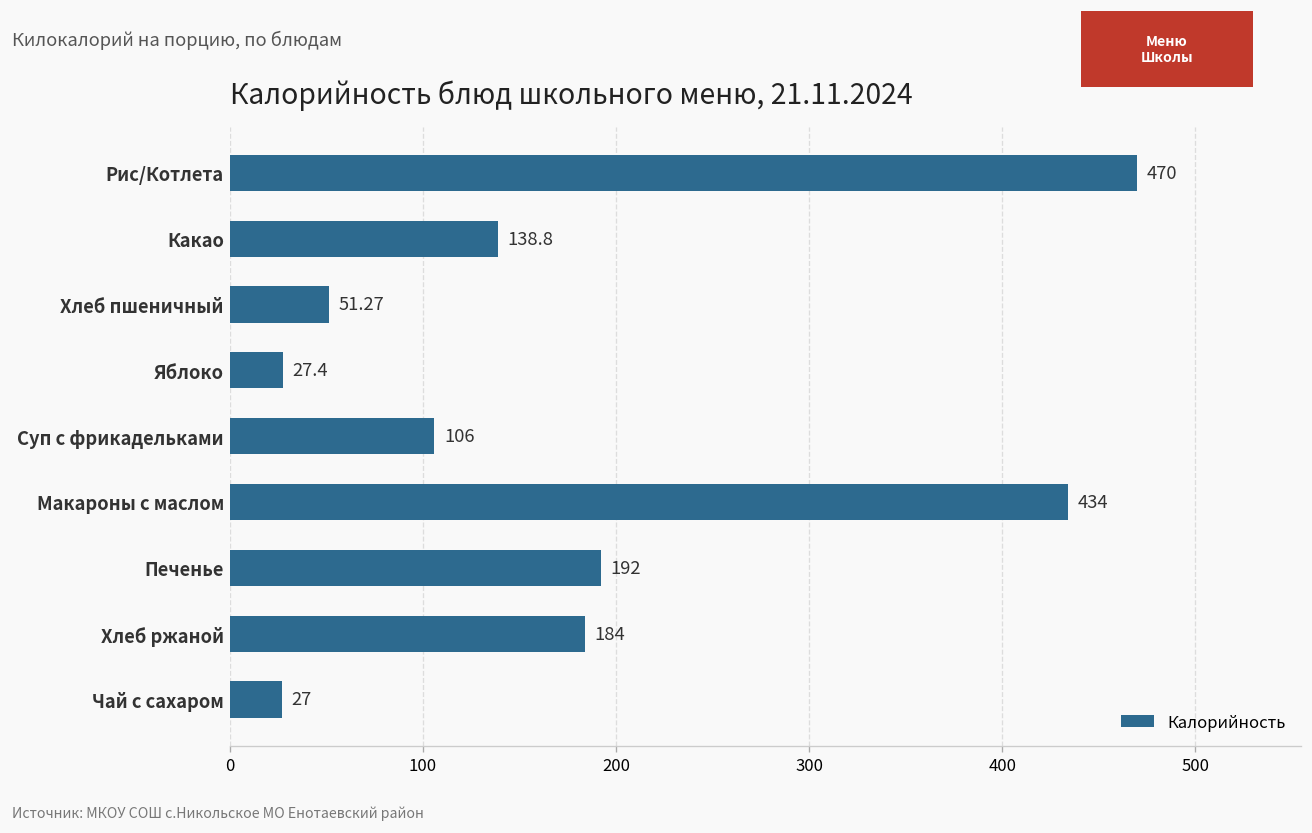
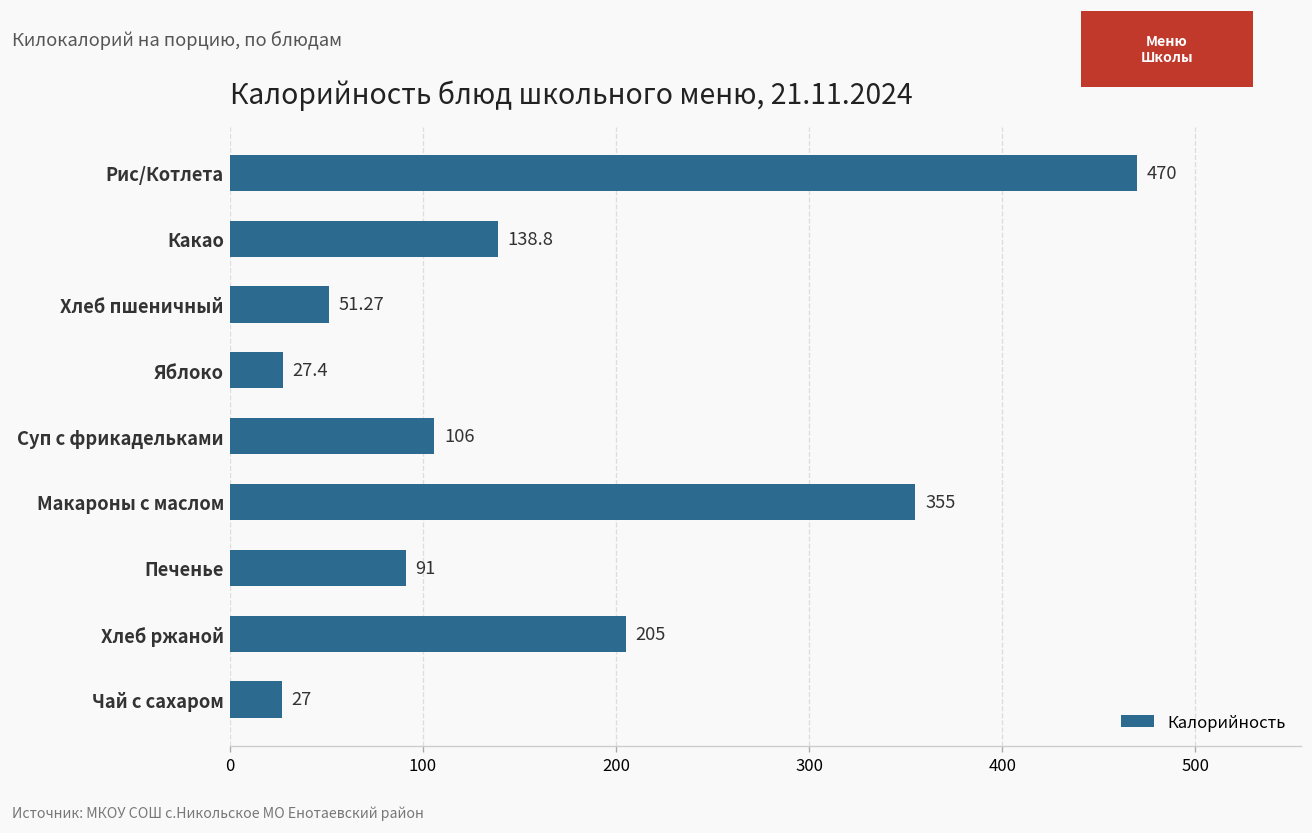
Макароны с маслом: 434 -> 355
Печенье: 192 -> 91
Хлеб ржаной: 184 -> 205
